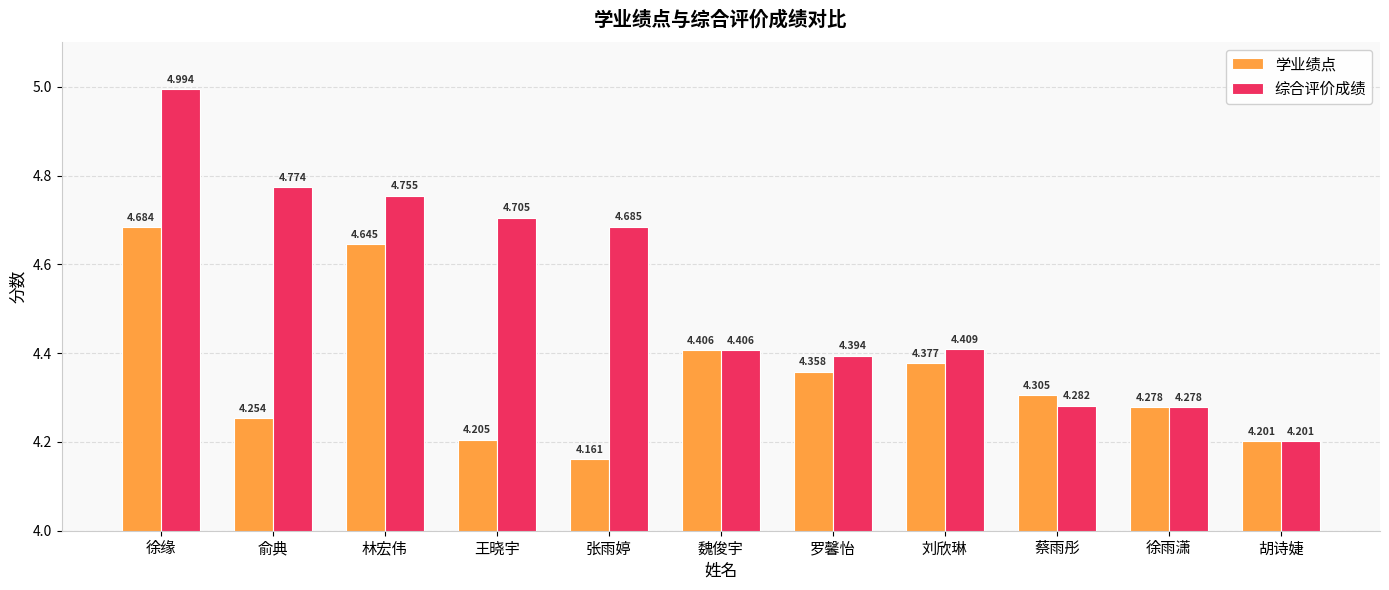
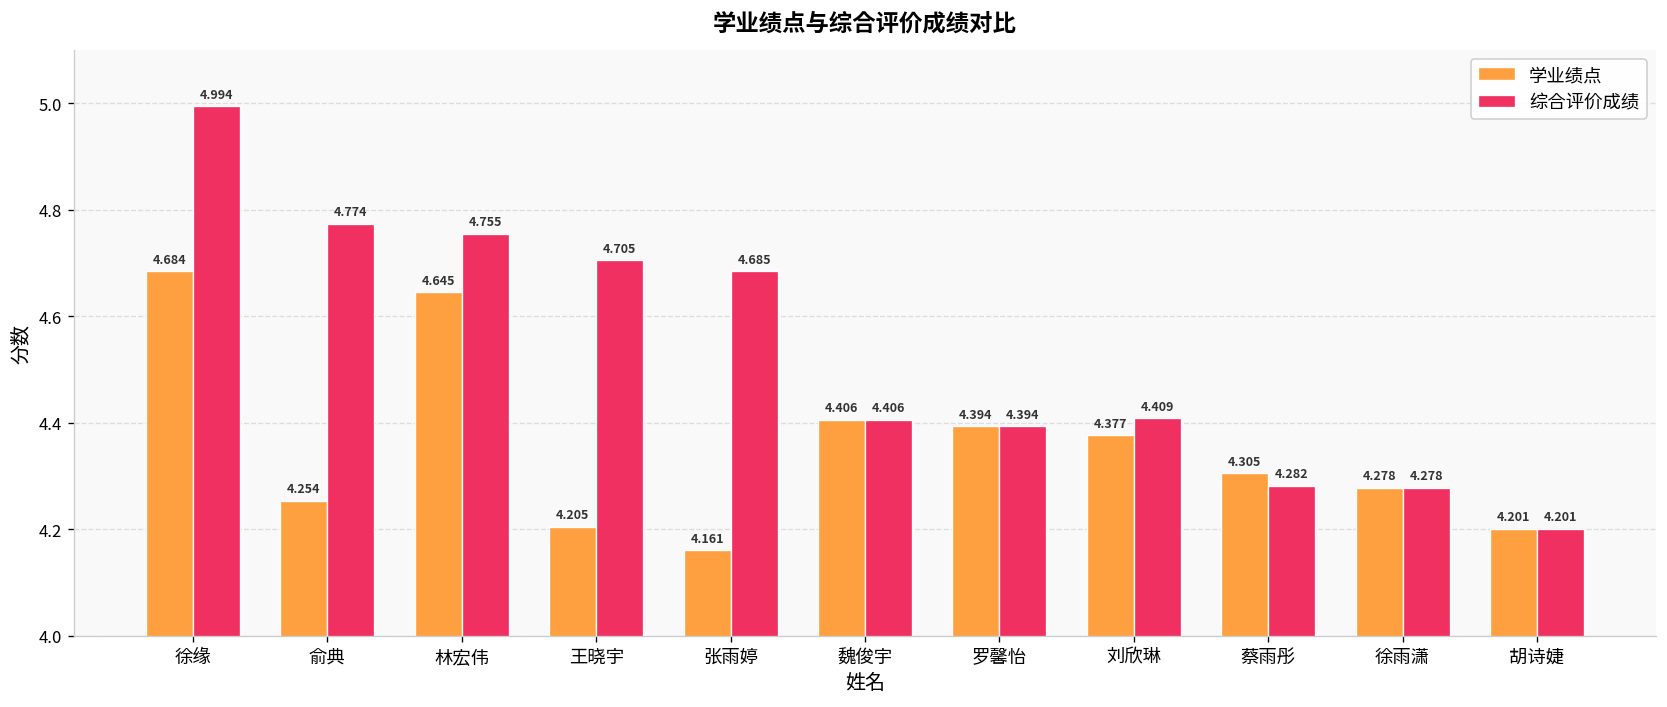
学业绩点, 罗馨怡: 4.358 -> 4.394
